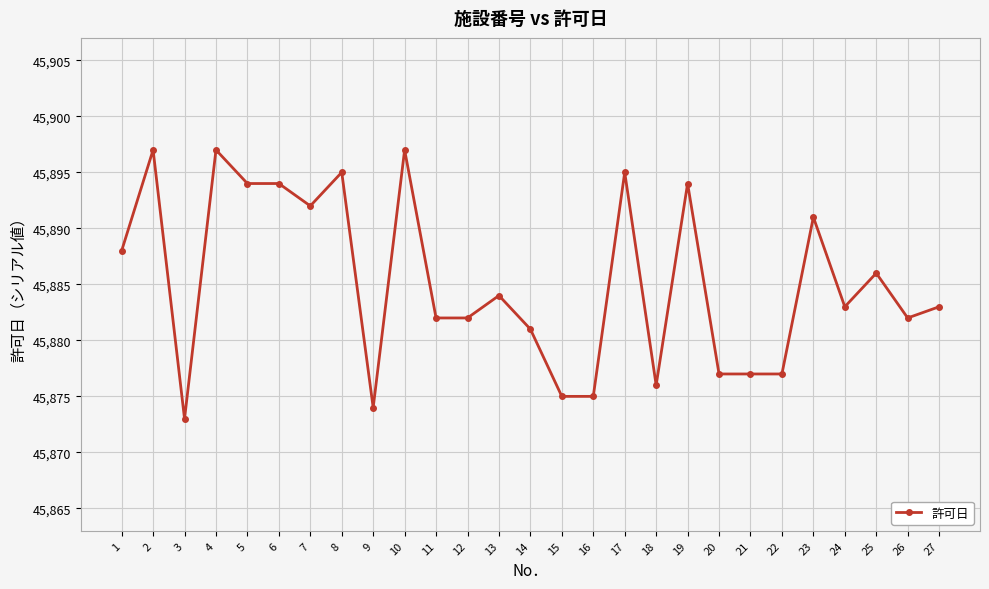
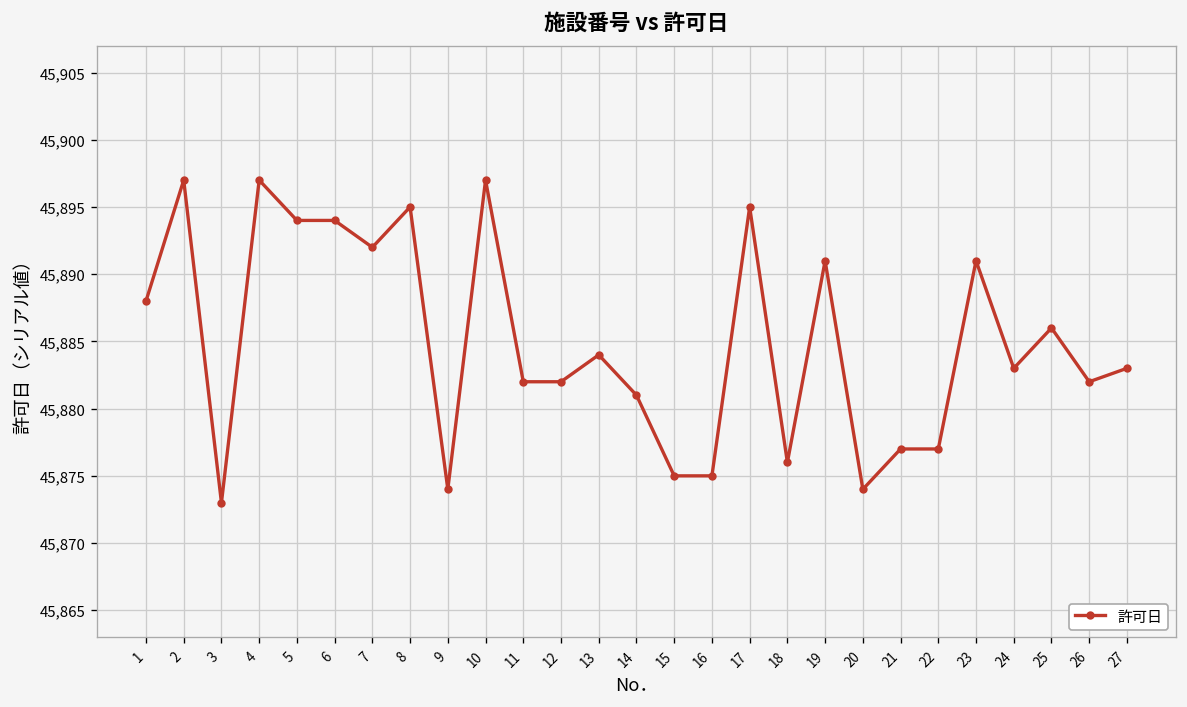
19: 45,894 -> 45,891
20: 45,877 -> 45,874
